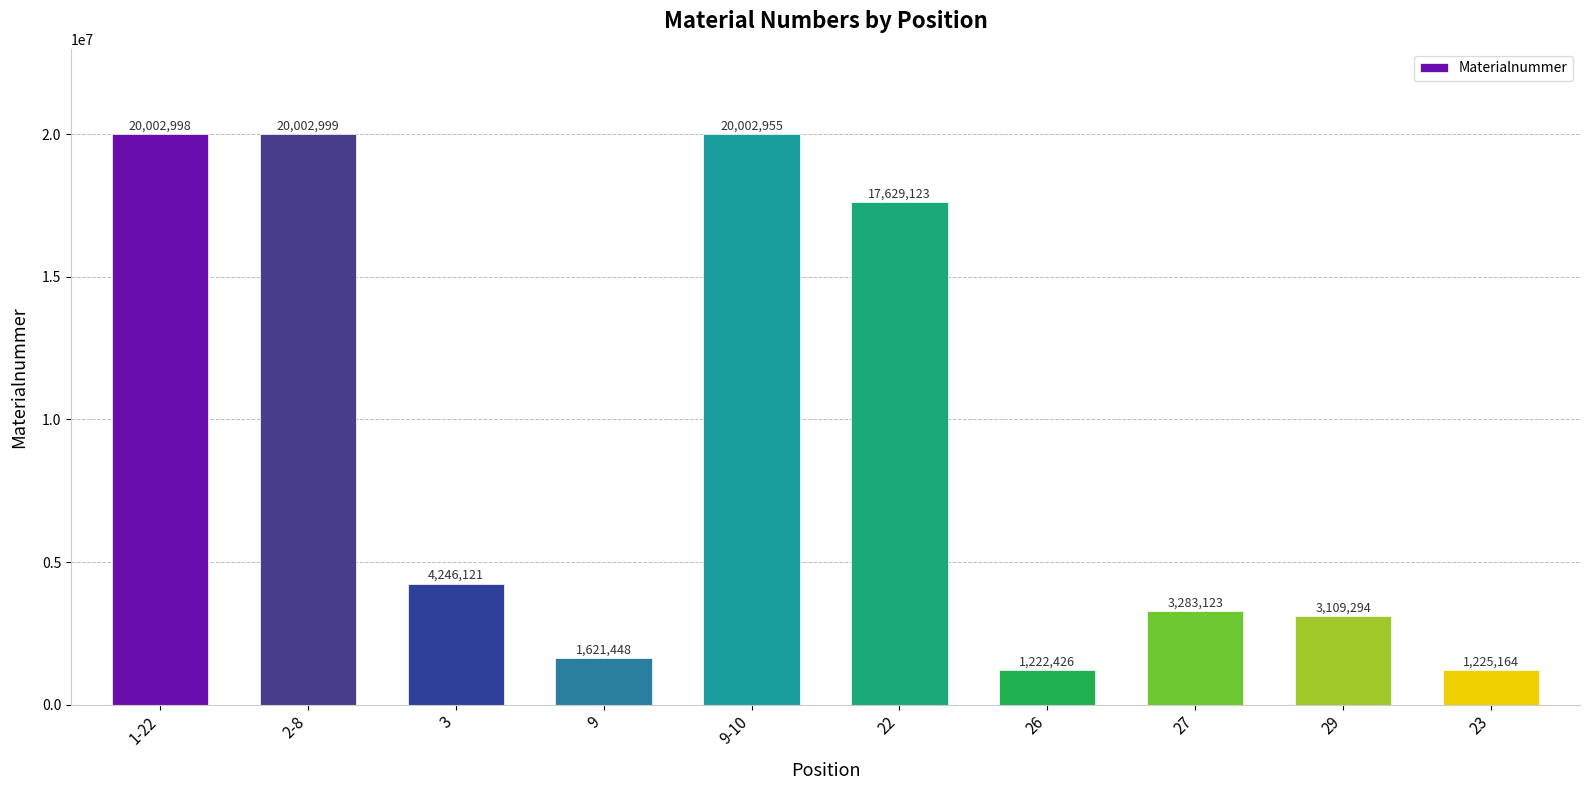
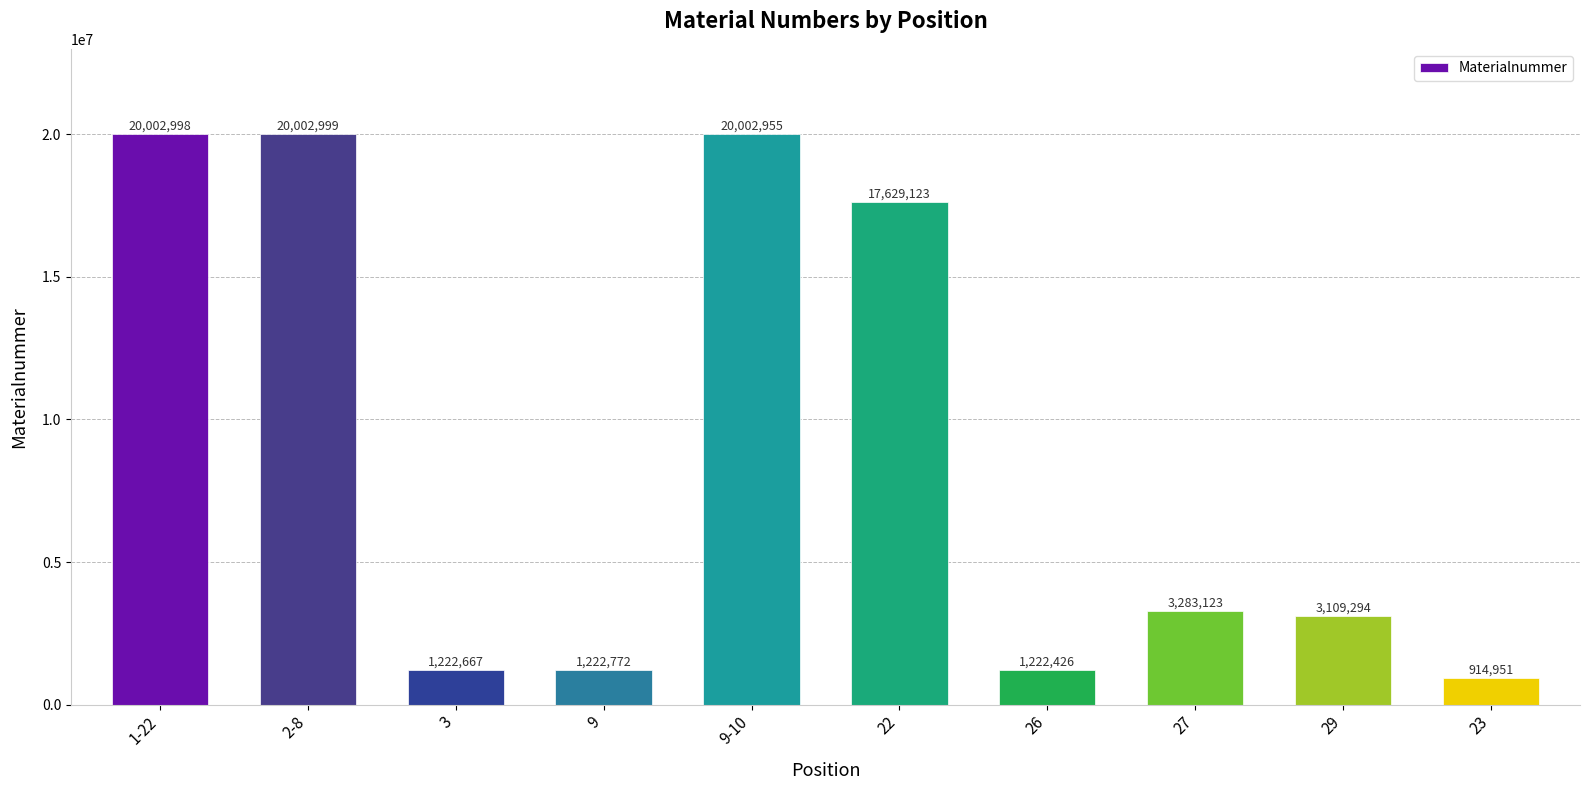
3: 4,246,121 -> 1,222,667
9: 1,621,448 -> 1,222,772
23: 1,225,164 -> 914,951
